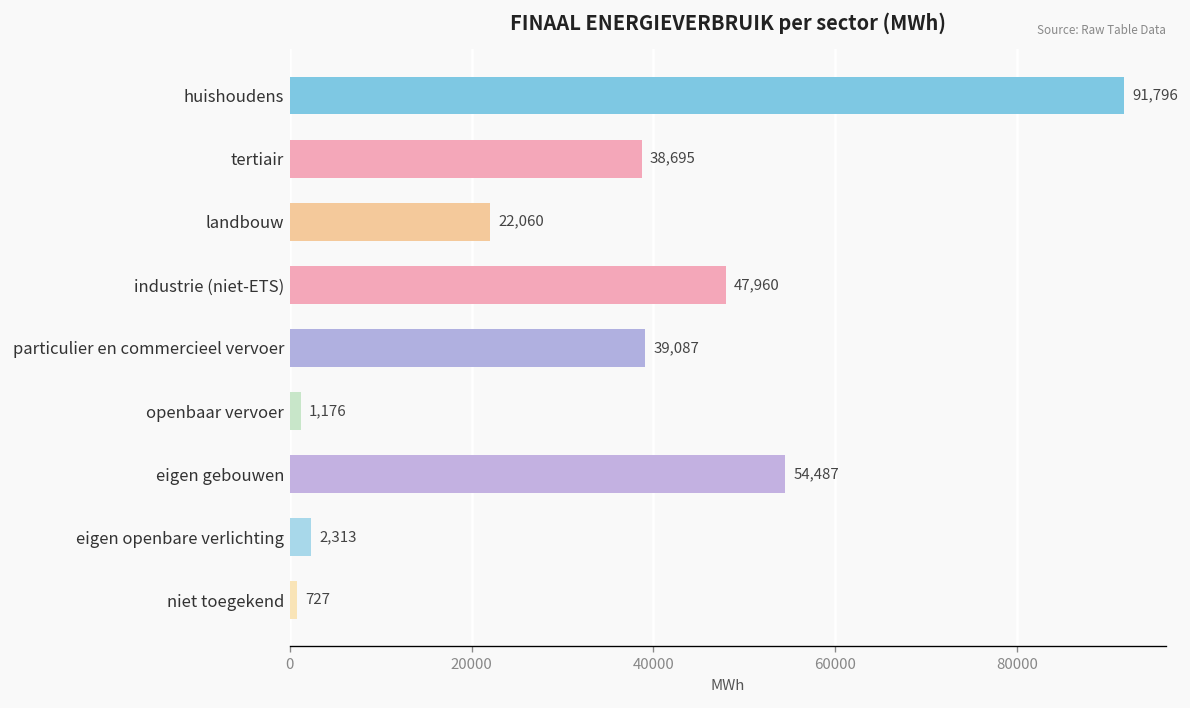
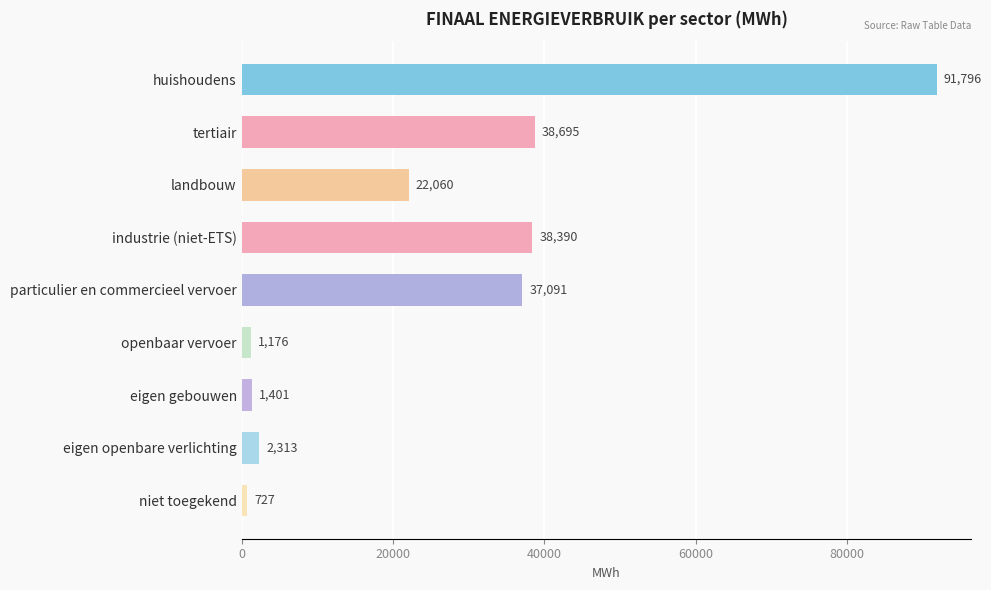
industrie (niet-ETS): 47,960 -> 38,390
particulier en commercieel vervoer: 39,087 -> 37,091
eigen gebouwen: 54,487 -> 1,401
